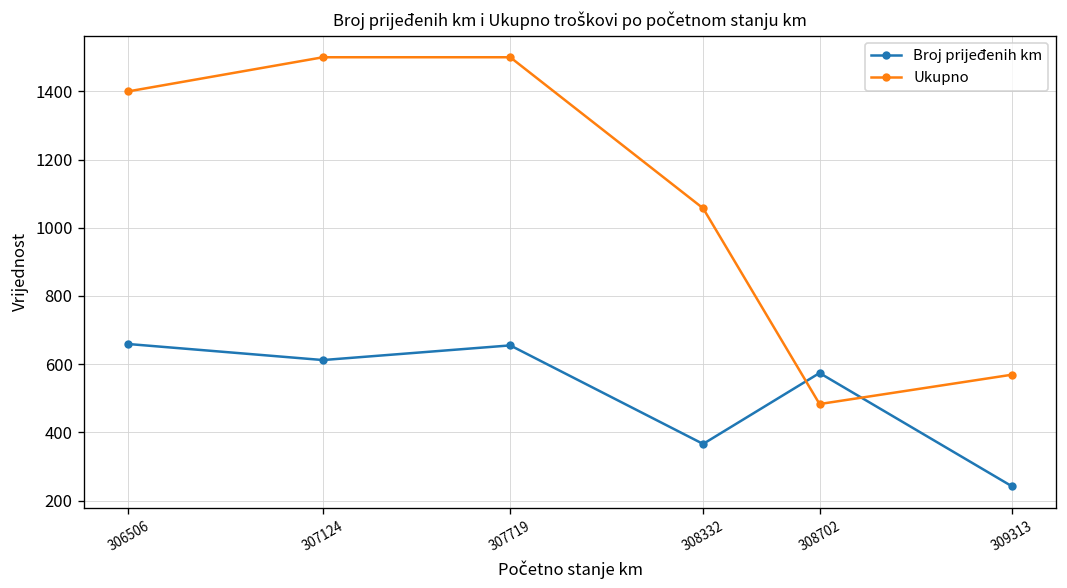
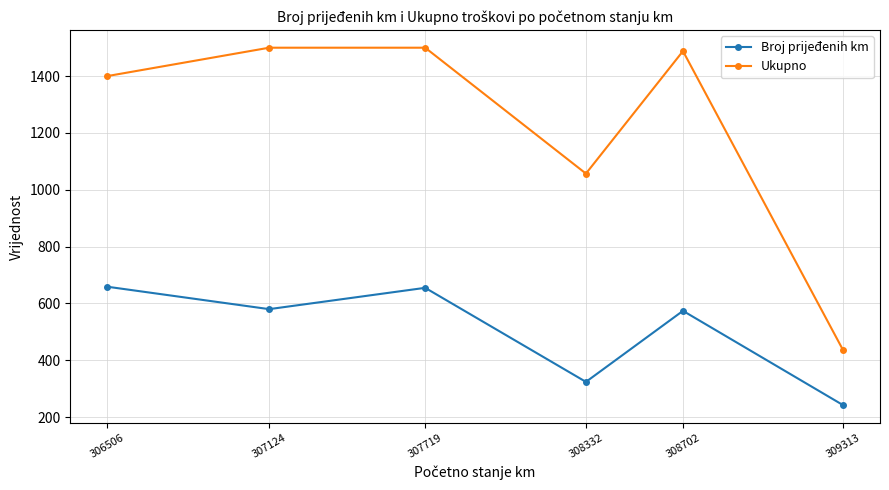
Broj prijeđenih km, 307124: 610 -> 580
Broj prijeđenih km, 308332: 370 -> 320
Ukupno, 308702: 480 -> 1490
Ukupno, 309313: 570 -> 440
